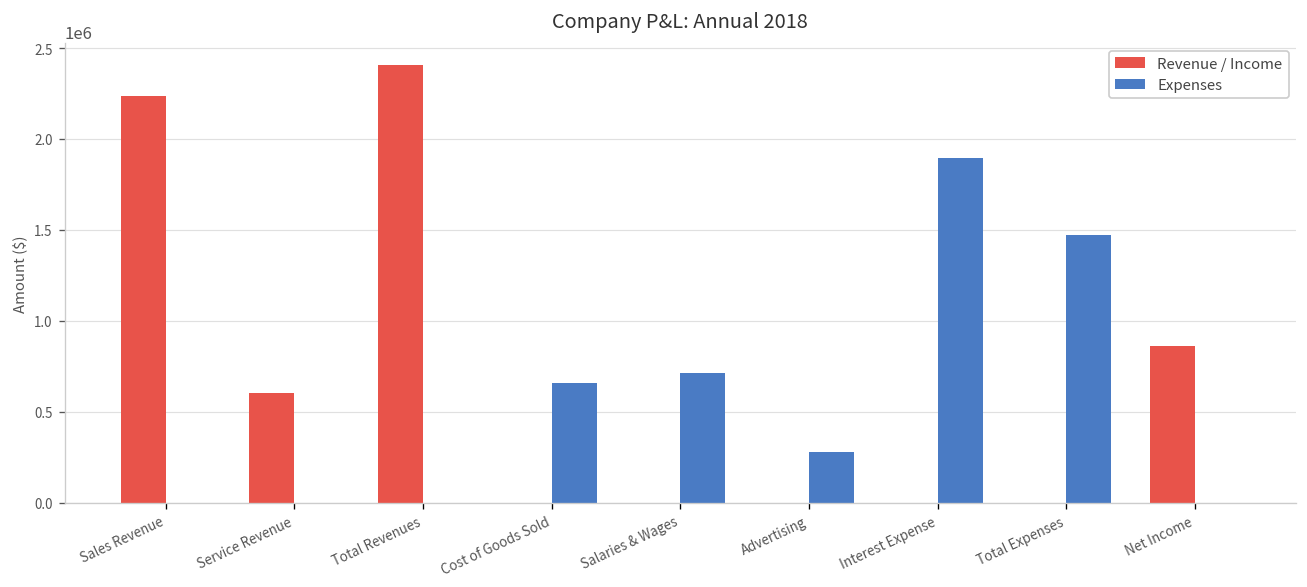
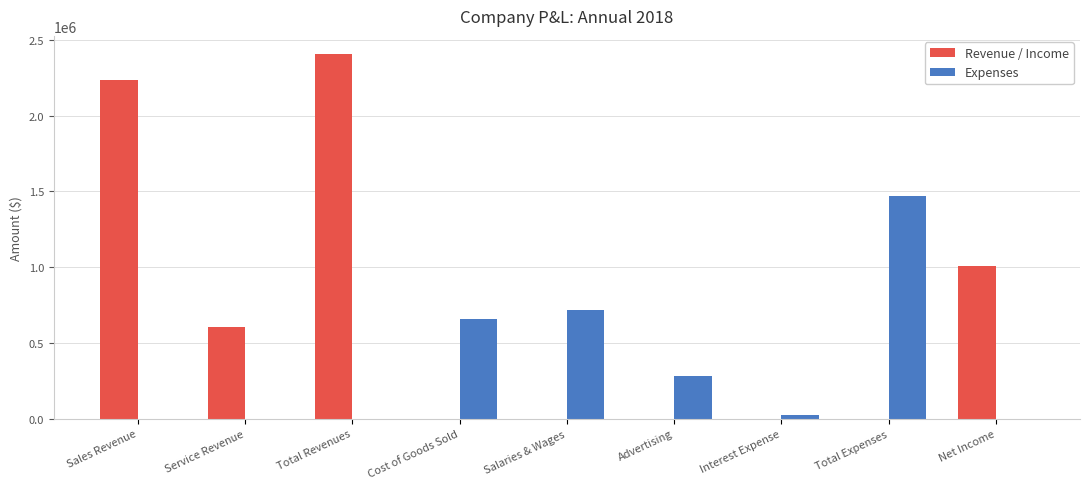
Expenses, Interest Expense: 1900000 -> 20000
Revenue / Income, Net Income: 860000 -> 1010000
